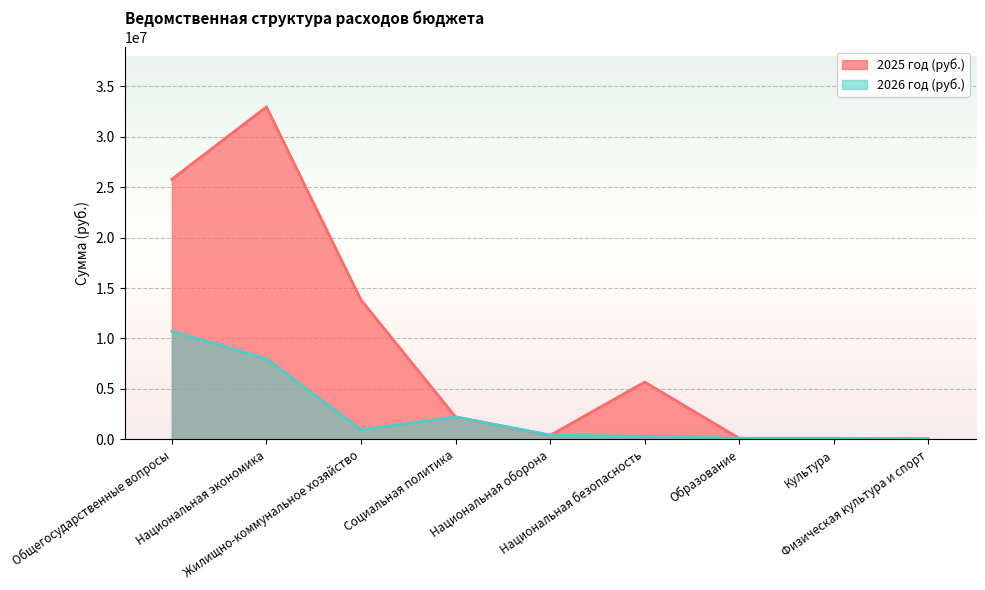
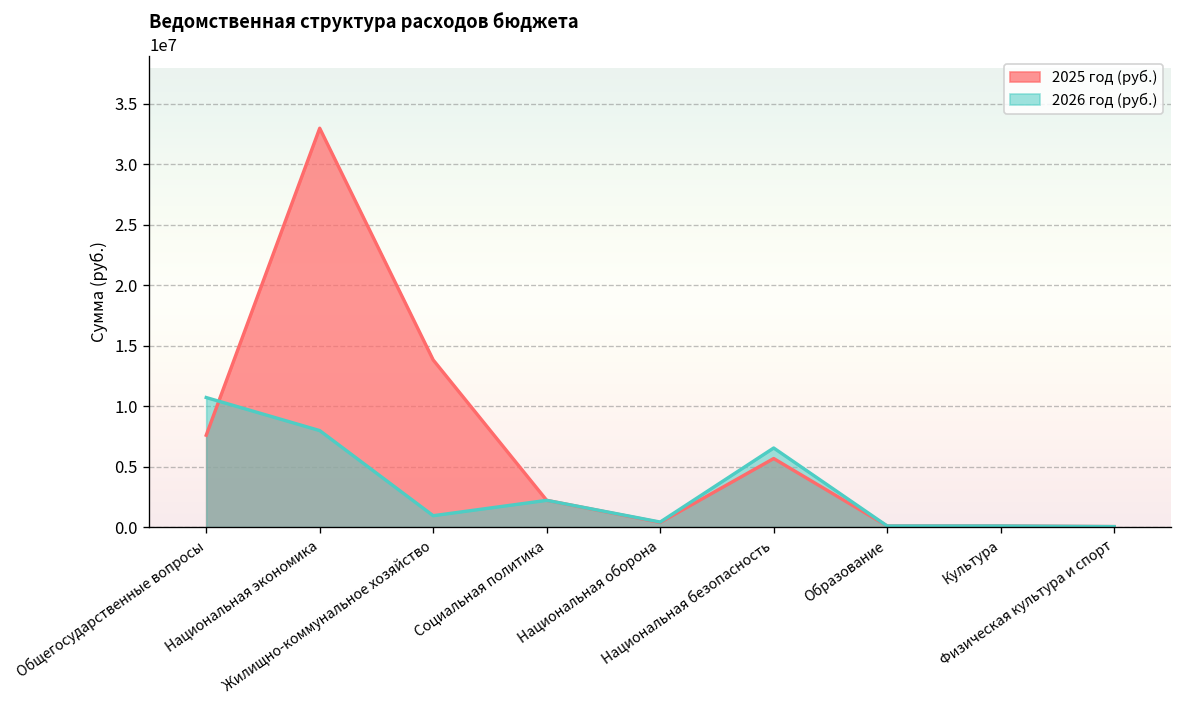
2025 год (руб.), Общегосударственные вопросы: 25800000 -> 7600000
2026 год (руб.), Национальная безопасность: 300000 -> 6500000
